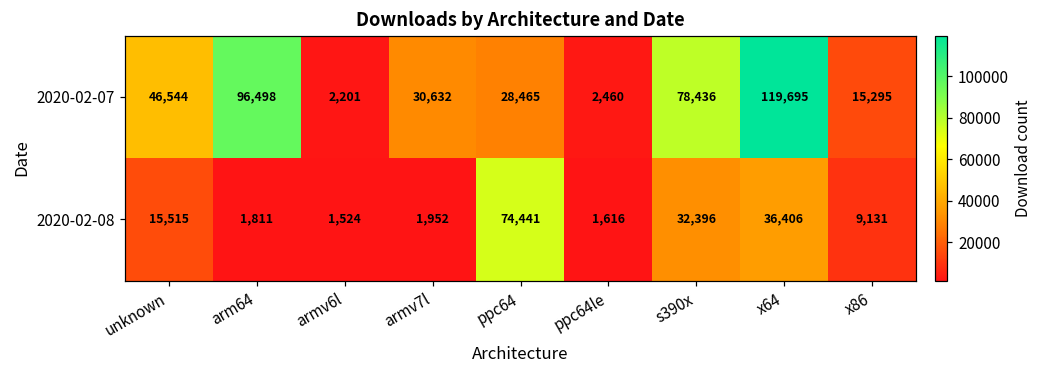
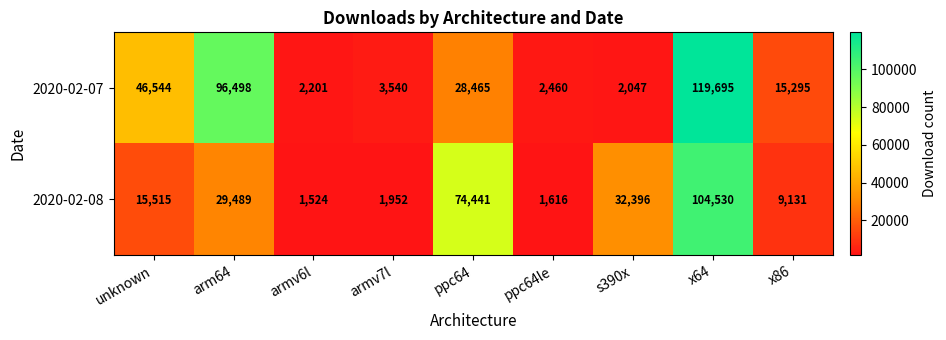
2020-02-07, armv7l: 30,632 -> 3,540
2020-02-07, s390x: 78,436 -> 2,047
2020-02-08, arm64: 1,811 -> 29,489
2020-02-08, x64: 36,406 -> 104,530
